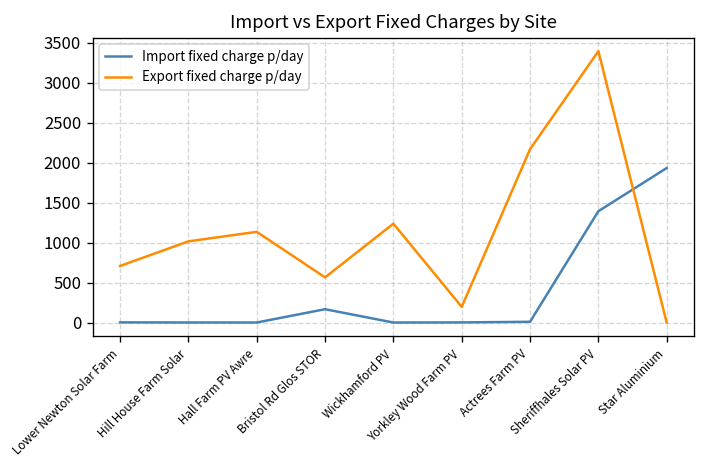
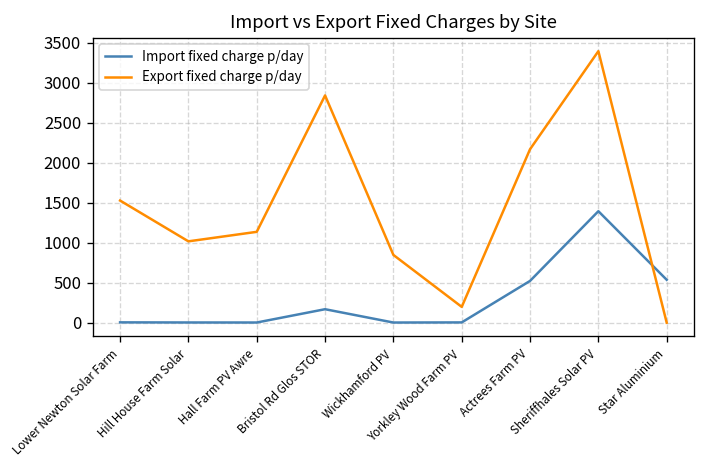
Export fixed charge p/day, Lower Newton Solar Farm: 700 -> 1500
Export fixed charge p/day, Bristol Rd Glos STOR: 600 -> 2800
Export fixed charge p/day, Wickhamford PV: 1200 -> 800
Import fixed charge p/day, Actrees Farm PV: 0 -> 500
Import fixed charge p/day, Star Aluminium: 1900 -> 500
